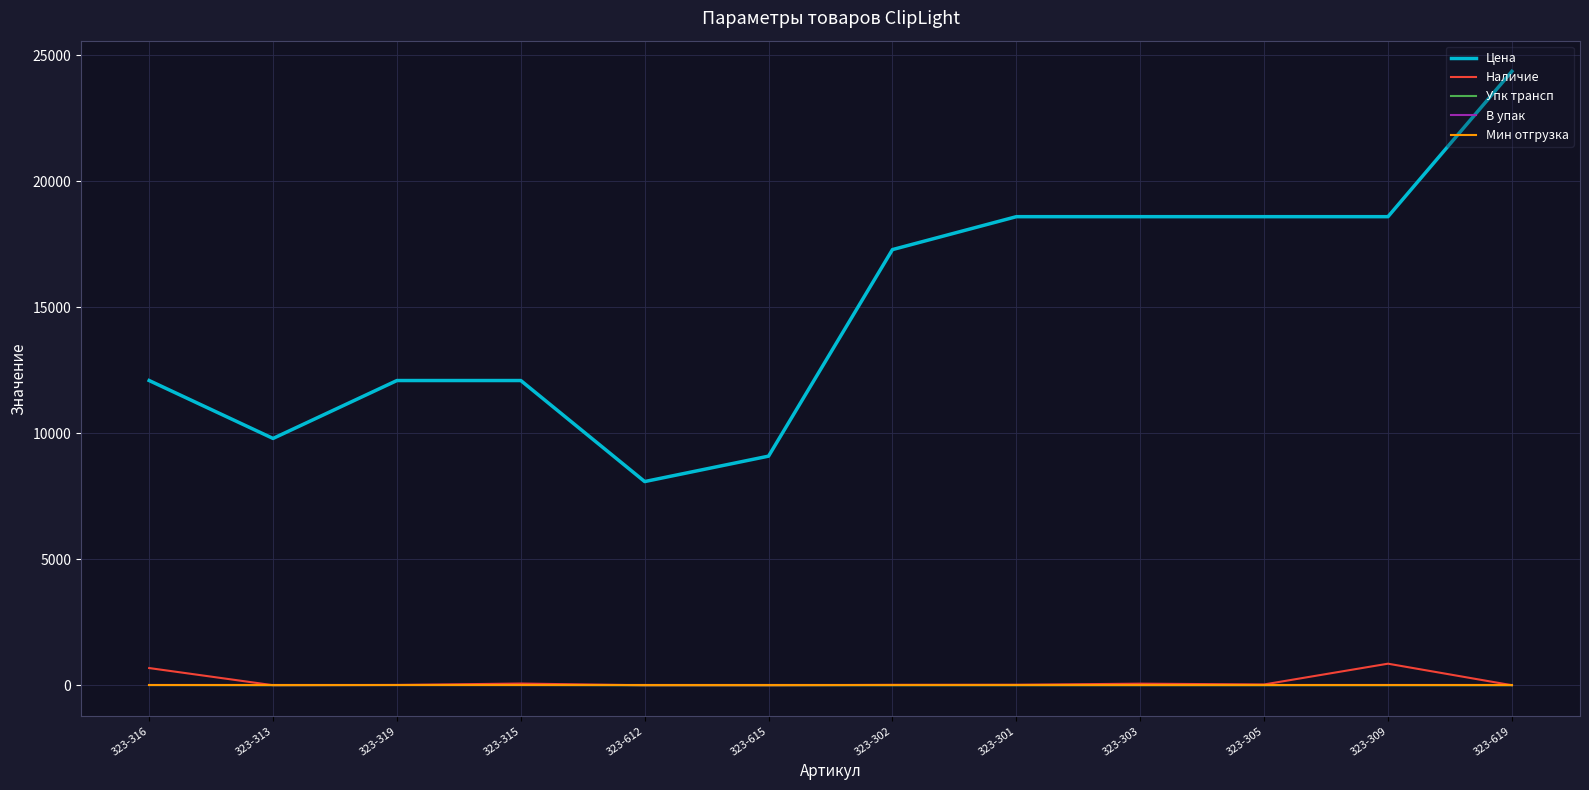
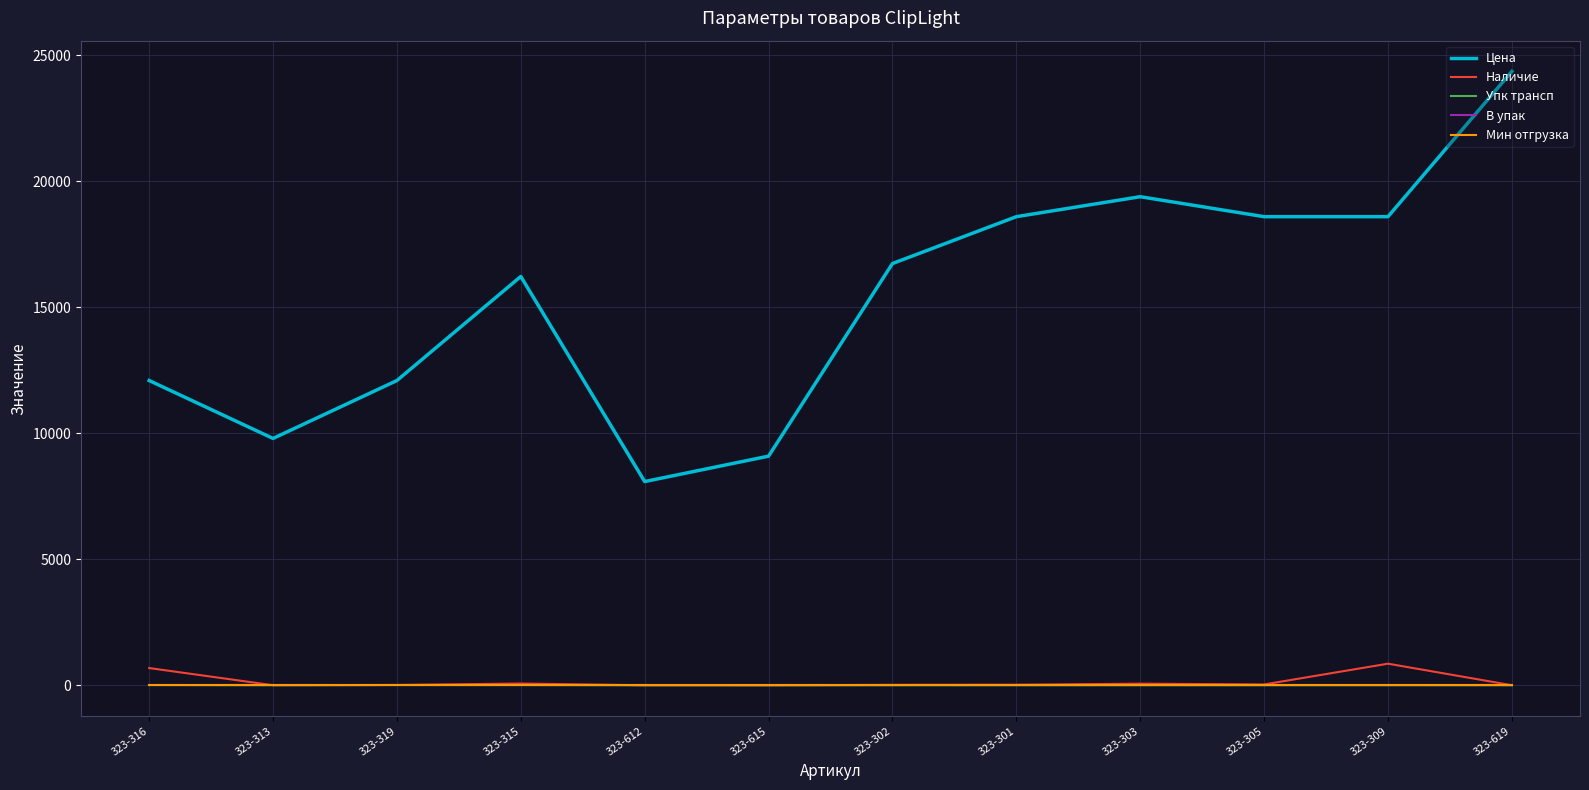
Цена, 323-315: 12100 -> 16200
Цена, 323-302: 17300 -> 16700
Цена, 323-303: 18600 -> 19400
